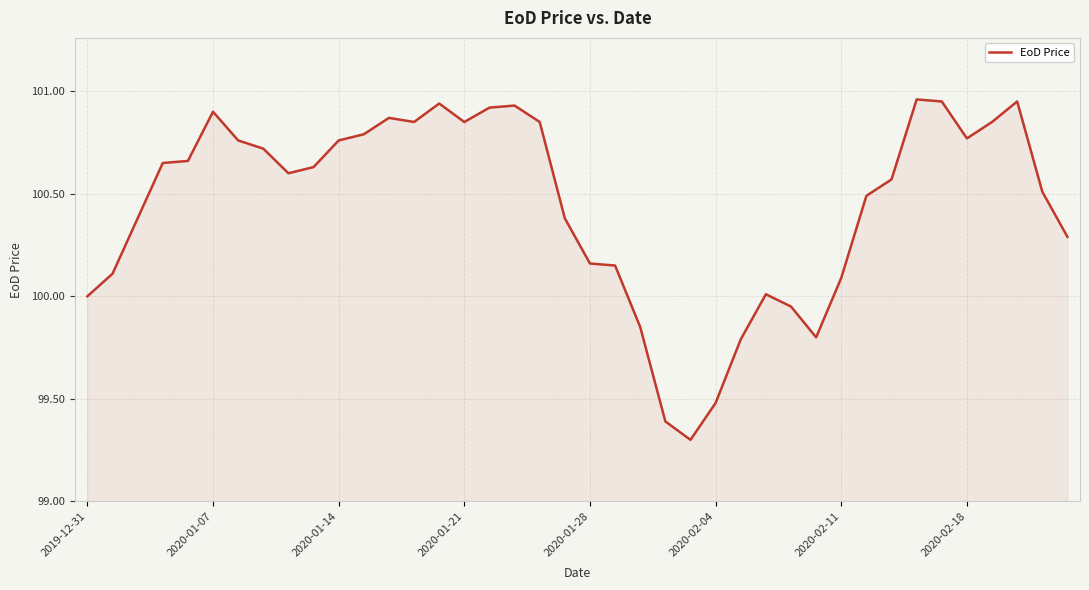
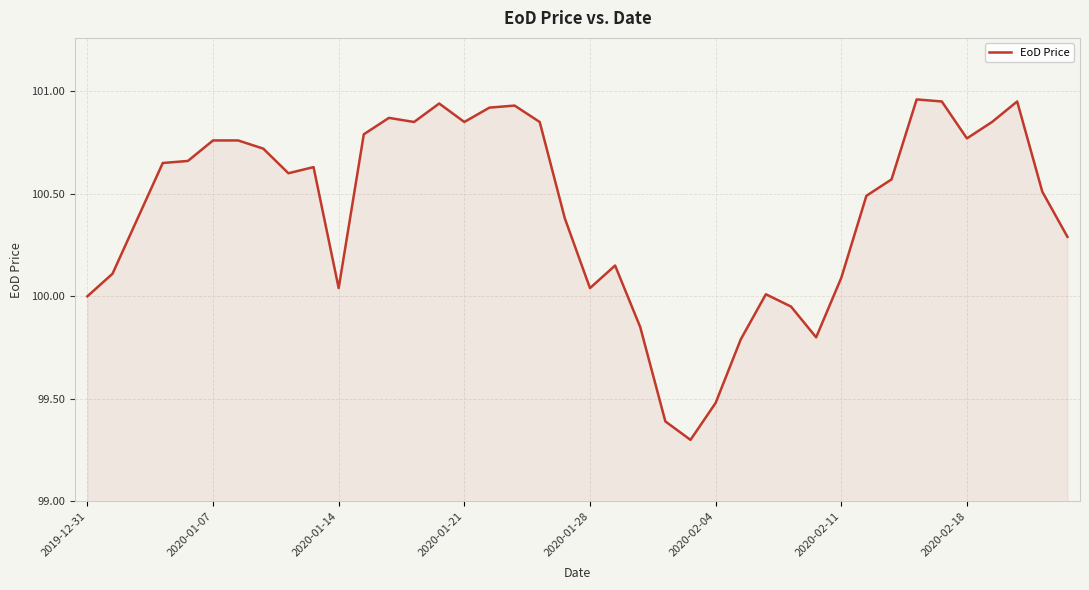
2020-01-07: 100.90 -> 100.76
2020-01-14: 100.76 -> 100.04
2020-01-28: 100.16 -> 100.04
